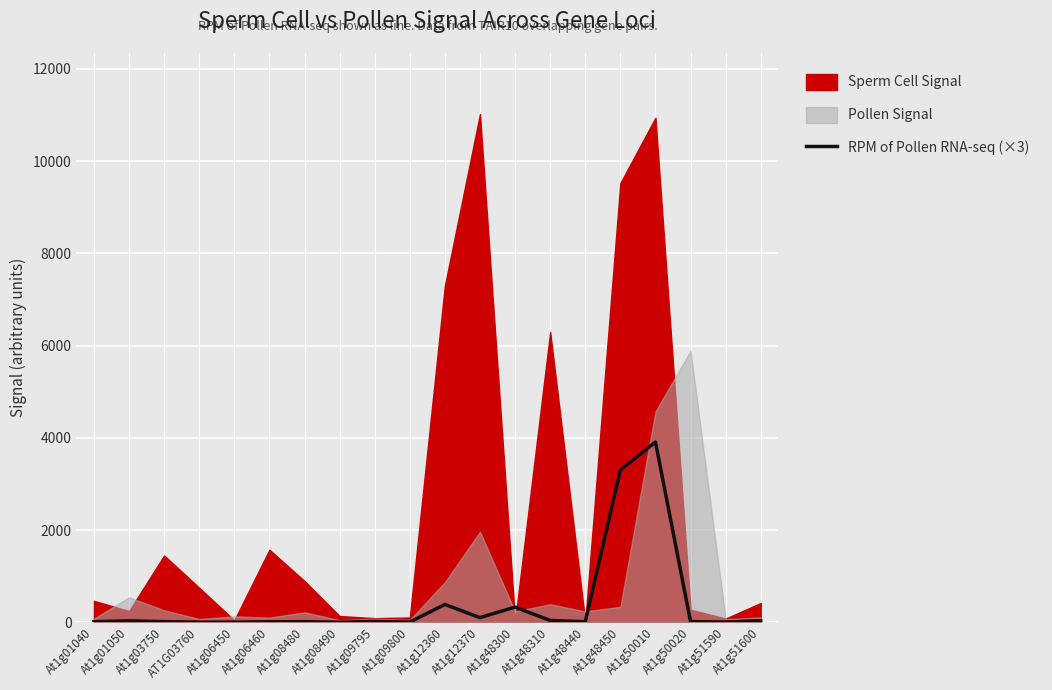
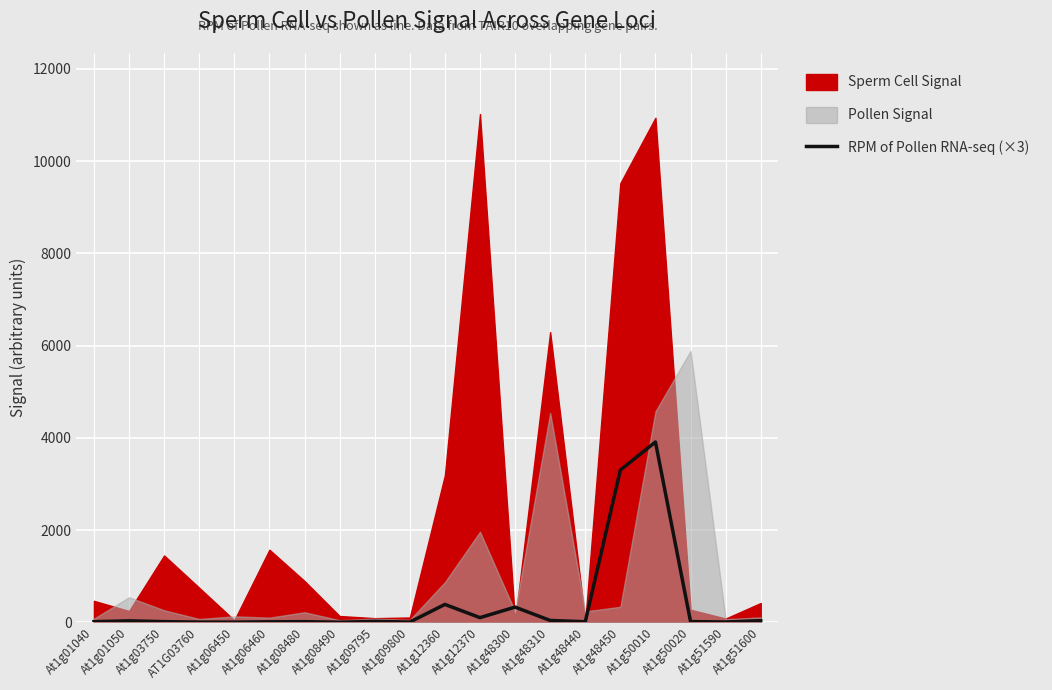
Sperm Cell Signal, At1g12360: 7300 -> 3200
Pollen Signal, At1g48310: 400 -> 4500
